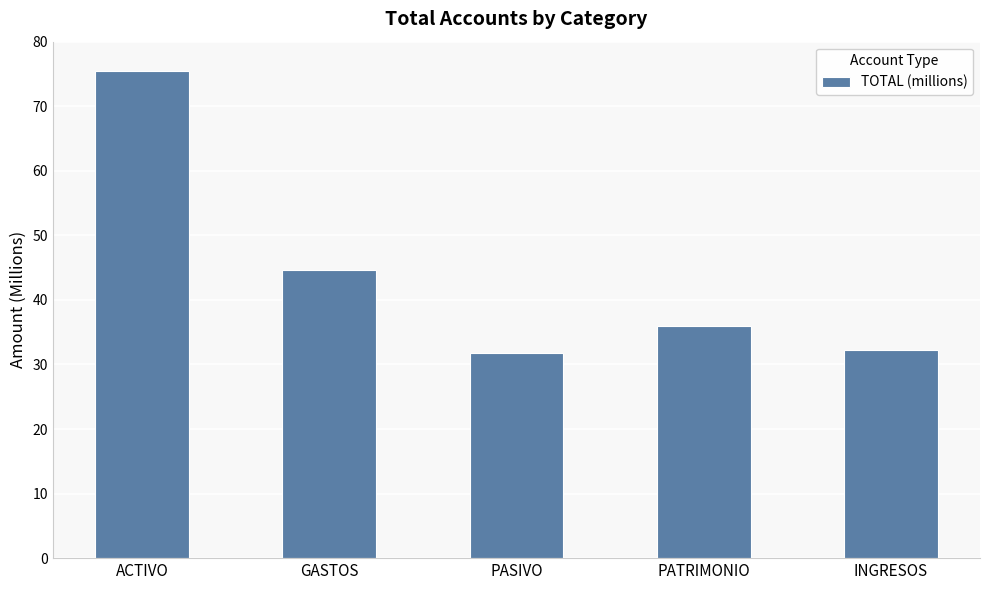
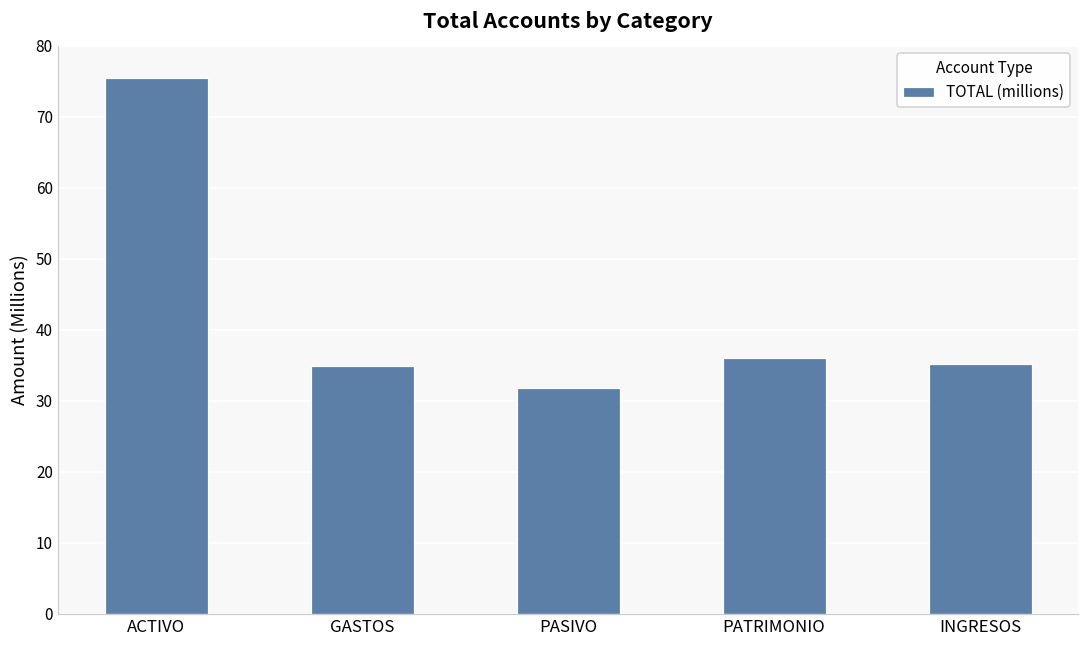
GASTOS: 45 -> 35
INGRESOS: 32 -> 35
